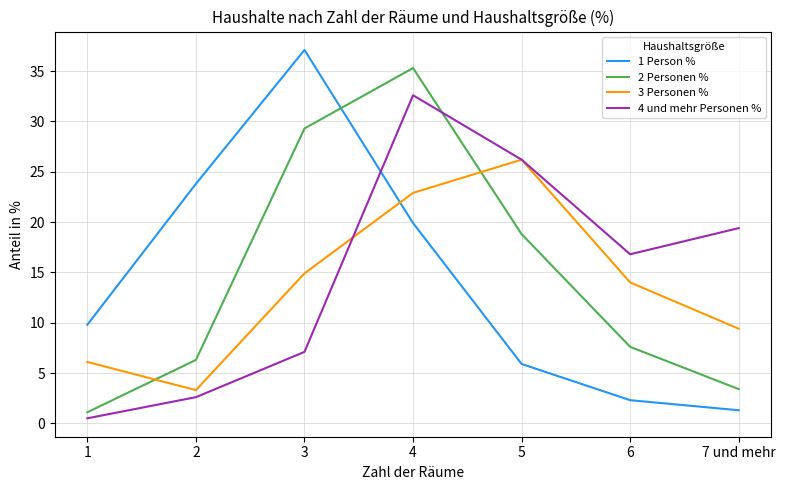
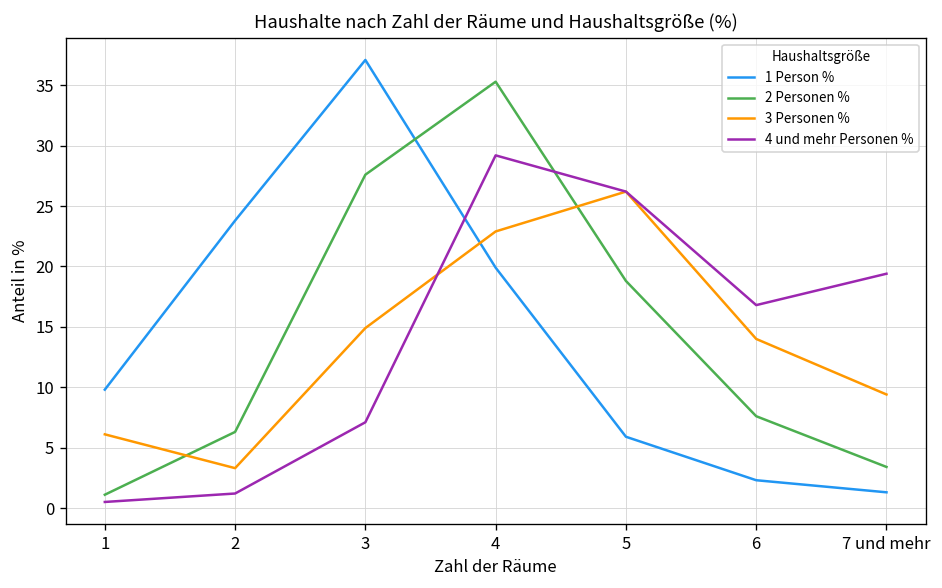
4 und mehr Personen %, 2: 2.6 -> 1.2
2 Personen %, 3: 29.3 -> 27.6
4 und mehr Personen %, 4: 32.6 -> 29.2
